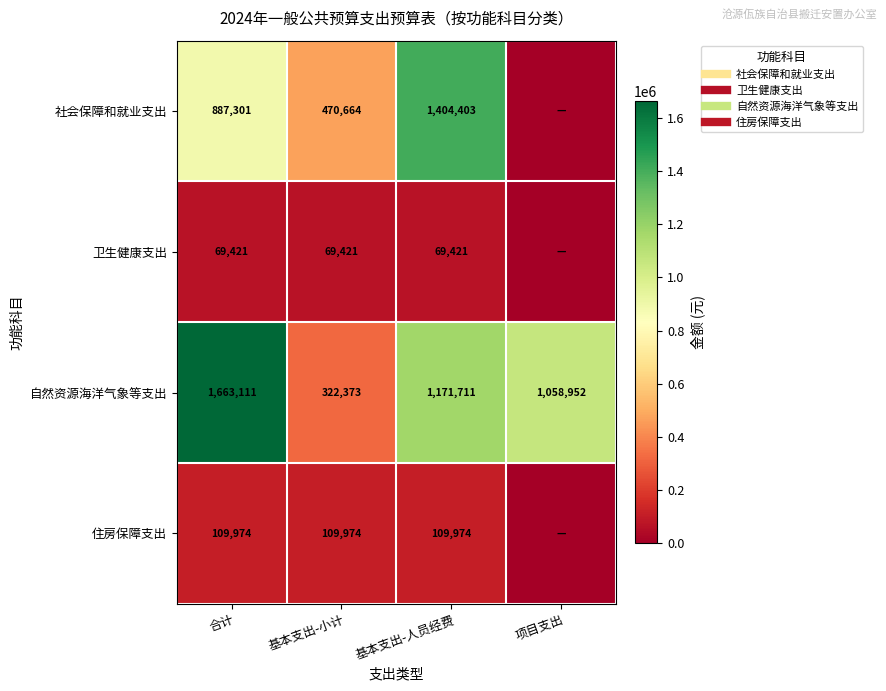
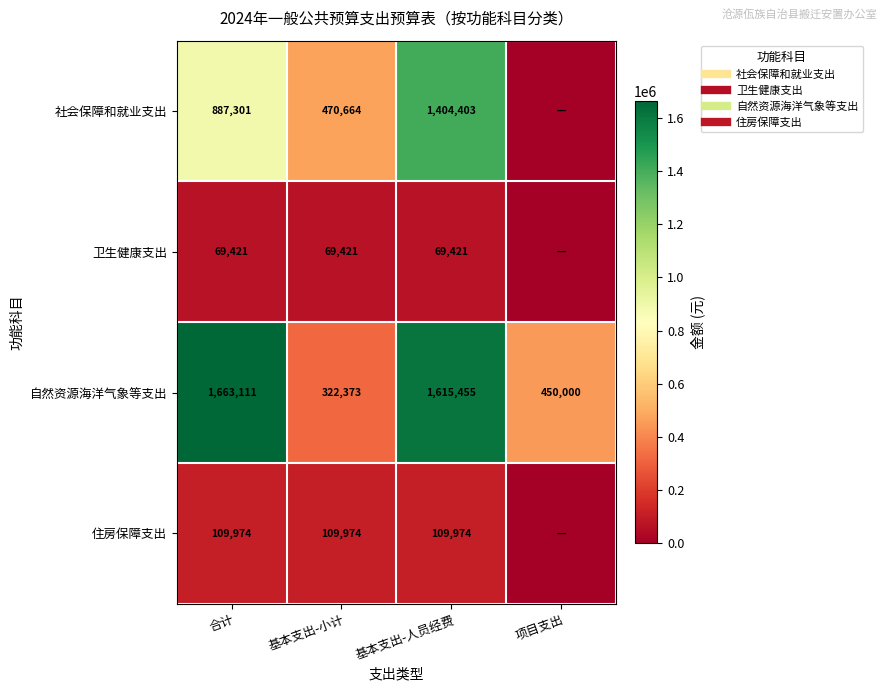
自然资源海洋气象等支出, 基本支出-人员经费: 1,171,711 -> 1,615,455
自然资源海洋气象等支出, 项目支出: 1,058,952 -> 450,000
